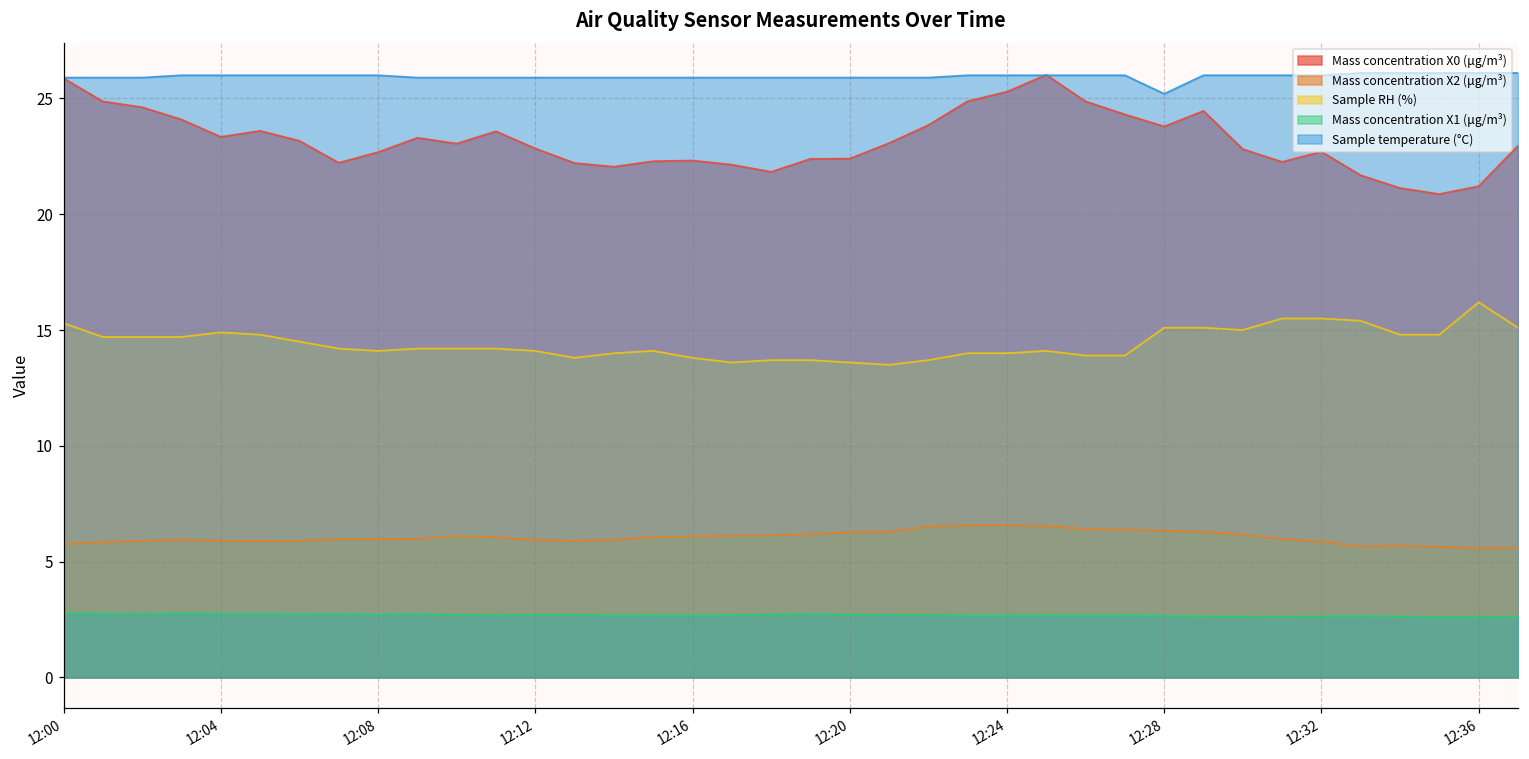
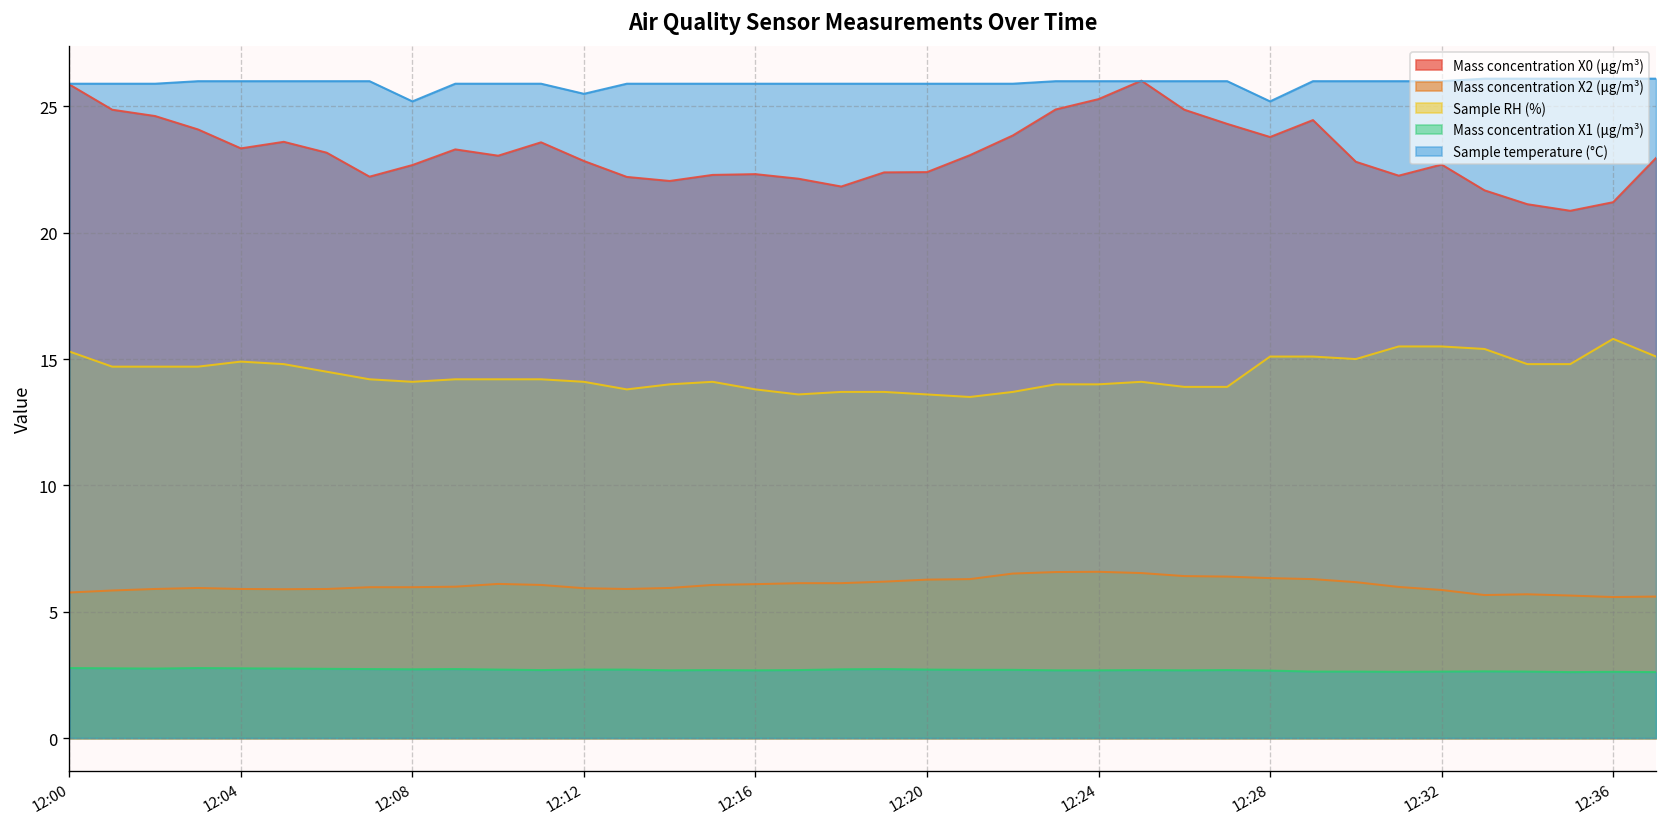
Sample temperature (°C), 12:08: 26.0 -> 25.2
Sample temperature (°C), 12:12: 25.9 -> 25.5
Sample RH (%), 12:36: 16.2 -> 15.8
